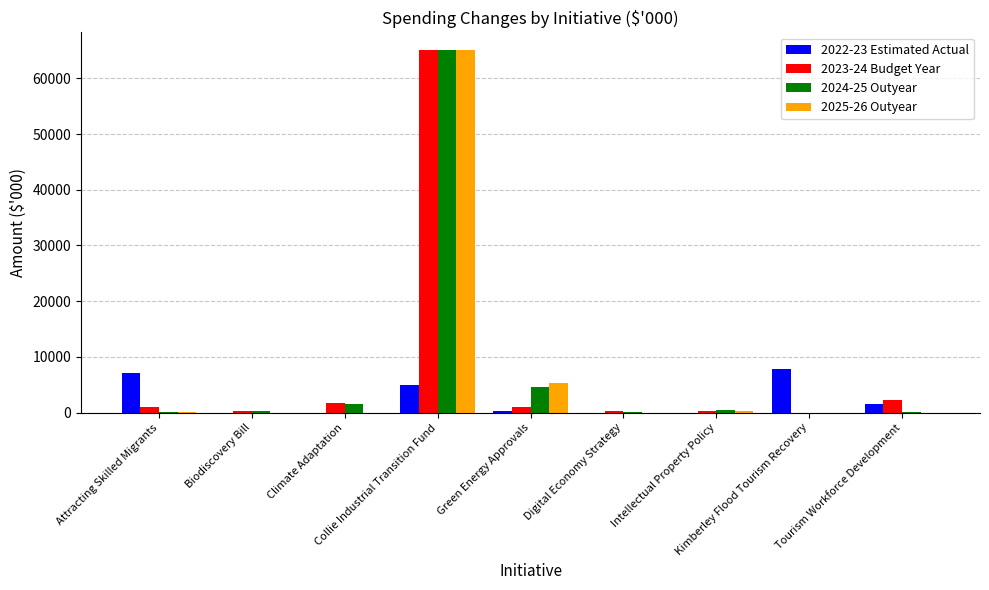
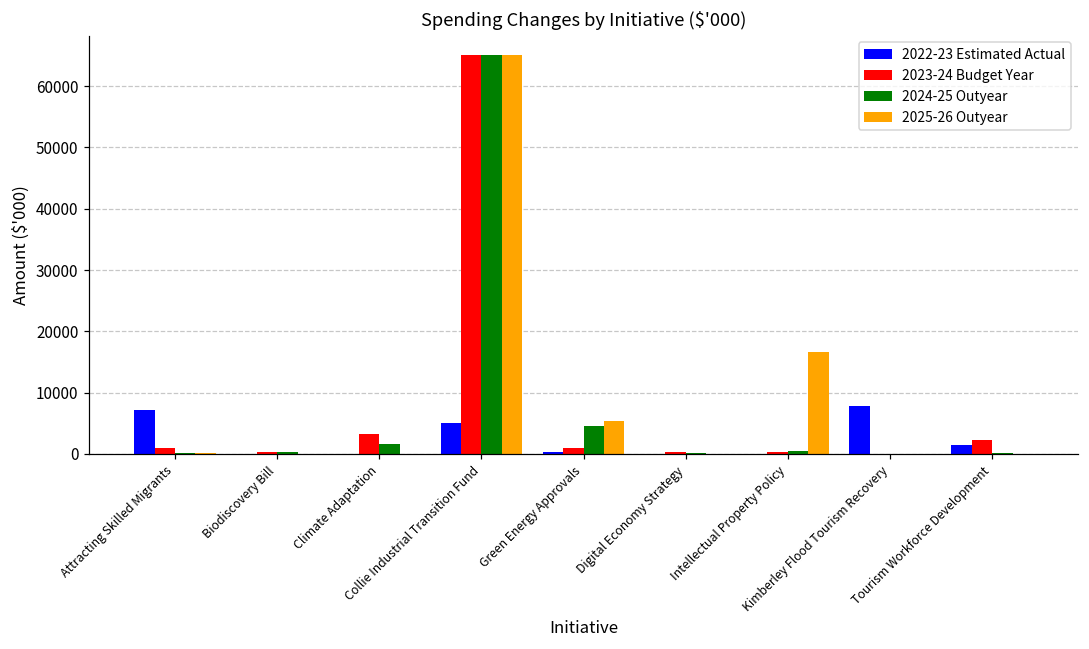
2023-24 Budget Year, Climate Adaptation: 2000 -> 3000
2025-26 Outyear, Intellectual Property Policy: 0 -> 17000
